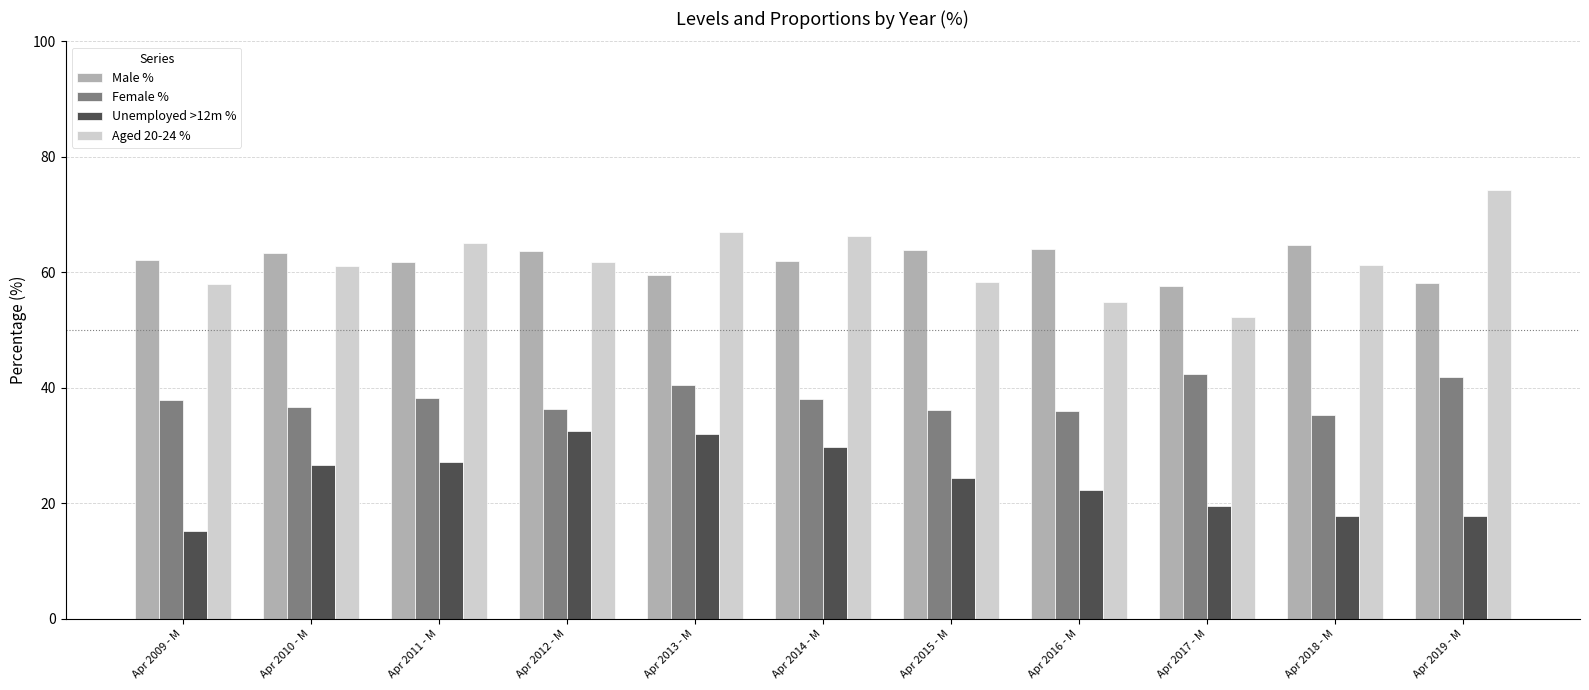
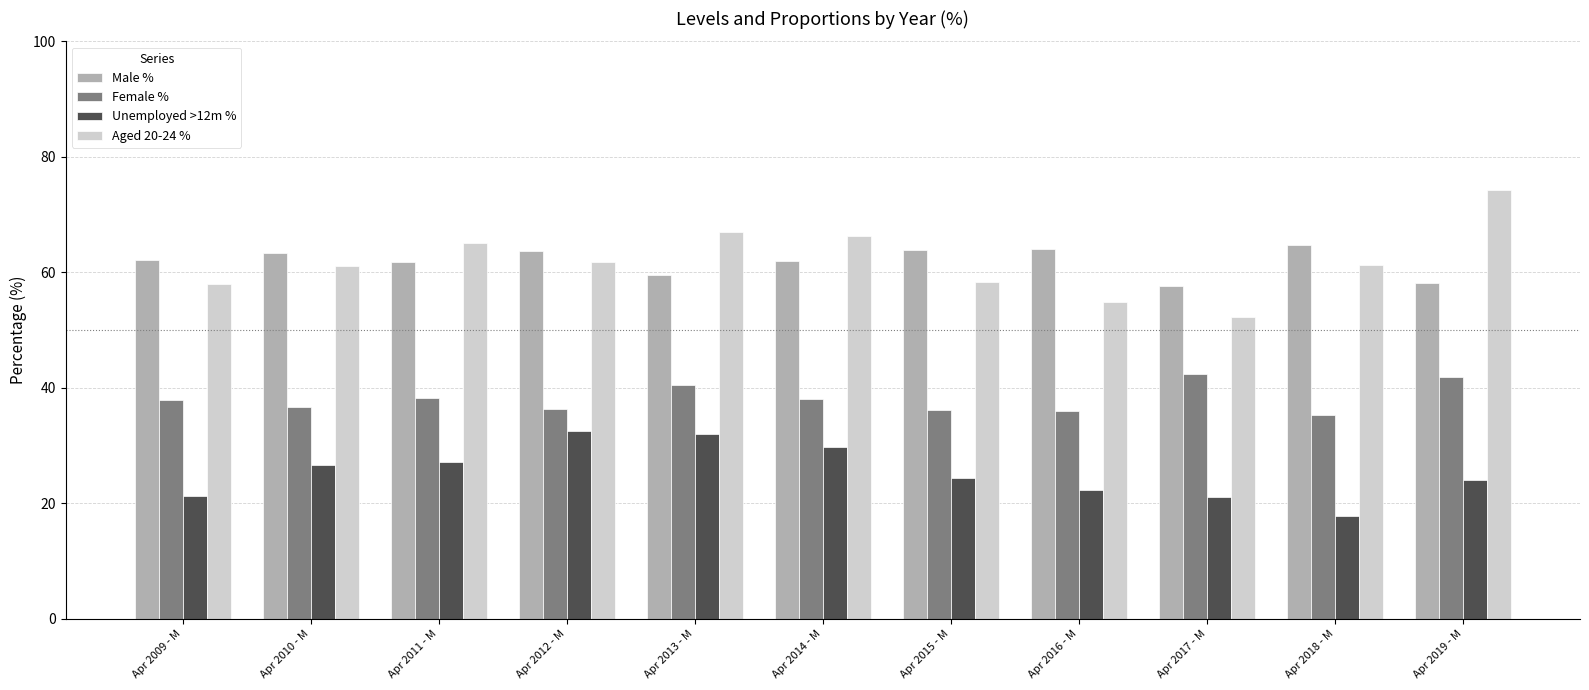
Unemployed >12m %, Apr 2009 - M: 15 -> 21
Unemployed >12m %, Apr 2017 - M: 20 -> 21
Unemployed >12m %, Apr 2019 - M: 18 -> 24
